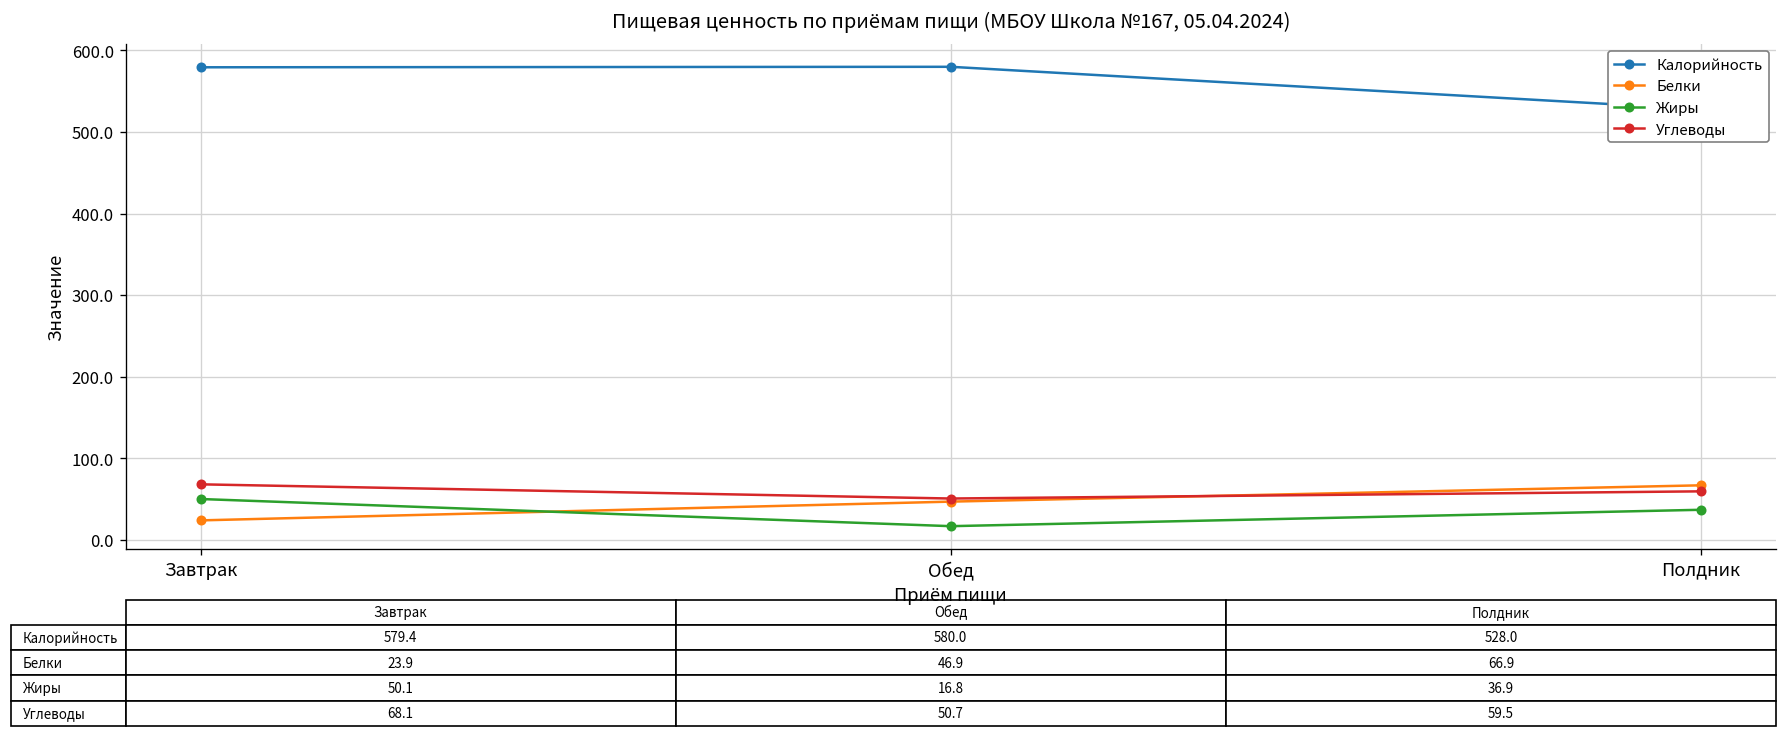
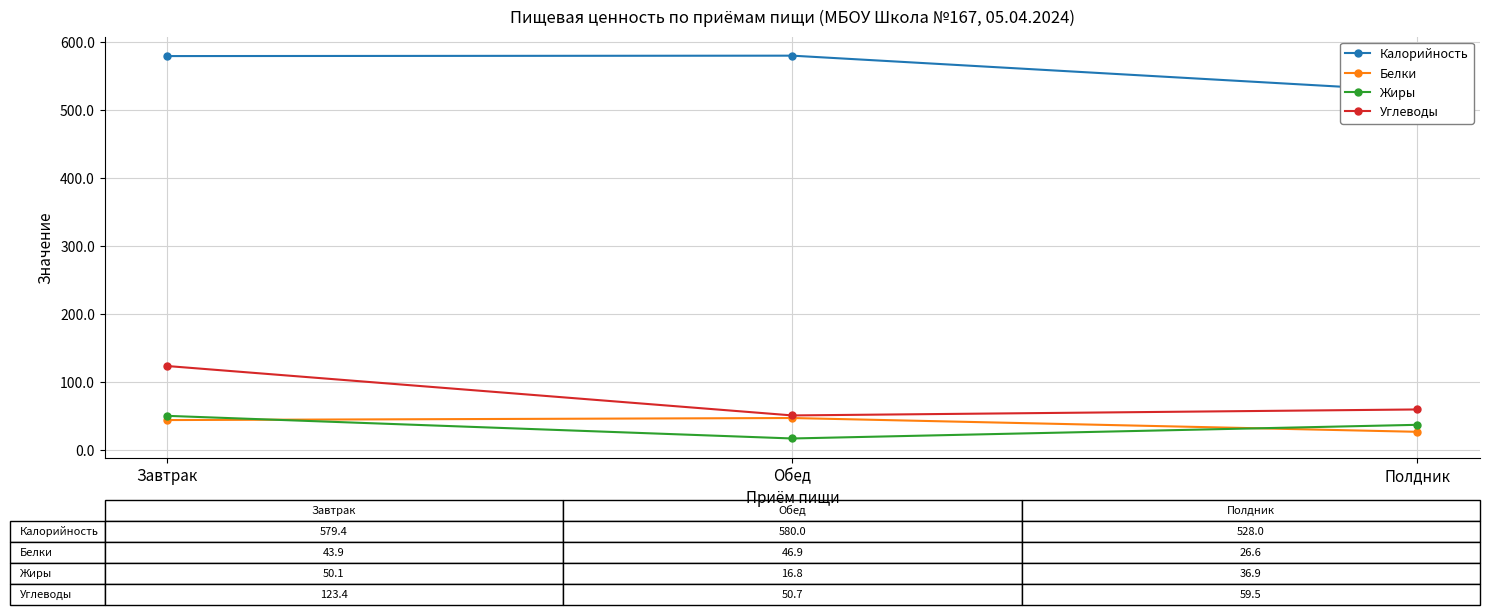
Белки, Завтрак: 23.9 -> 43.9
Углеводы, Завтрак: 68.1 -> 123.4
Белки, Полдник: 66.9 -> 26.6
